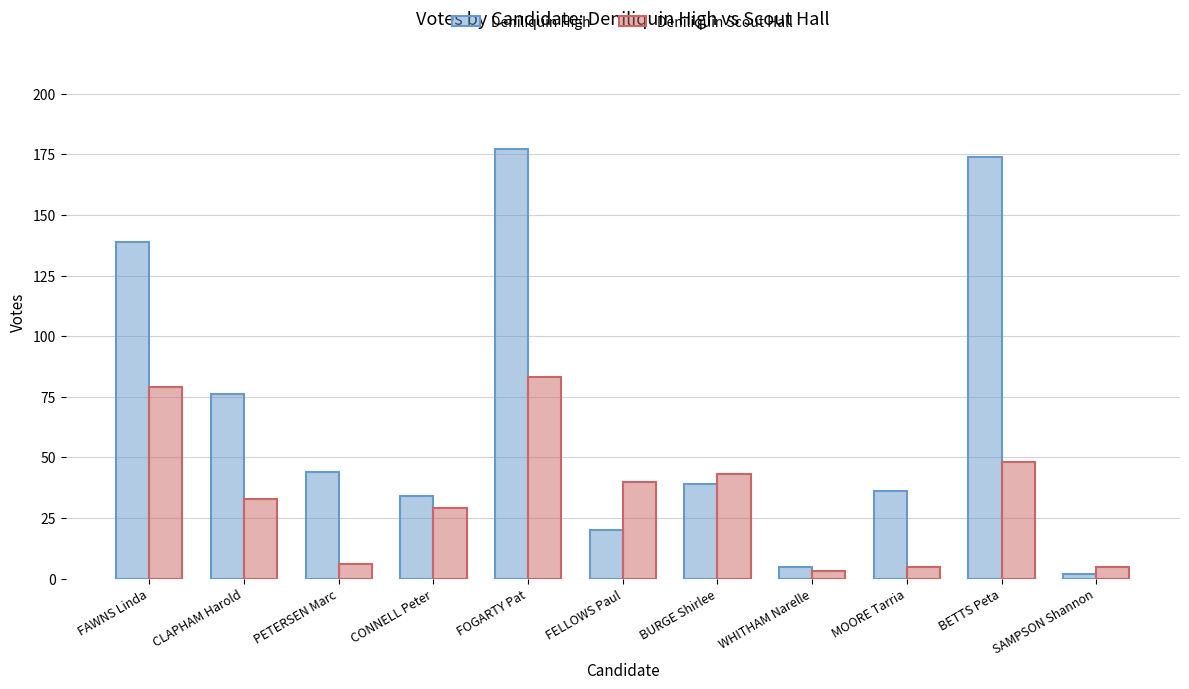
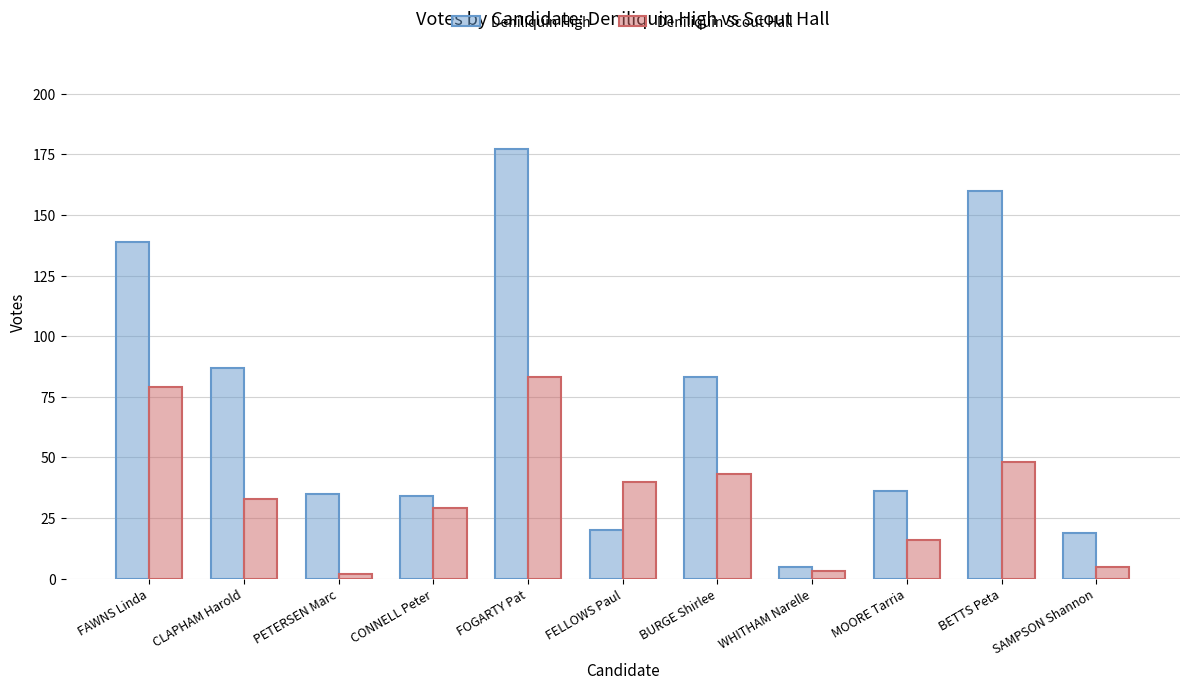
Deniliquin High, CLAPHAM Harold: 76 -> 87
Deniliquin High, PETERSEN Marc: 44 -> 35
Deniliquin Scout Hall, PETERSEN Marc: 6 -> 2
Deniliquin High, BURGE Shirlee: 39 -> 83
Deniliquin Scout Hall, MOORE Tarria: 5 -> 16
Deniliquin High, BETTS Peta: 174 -> 160
Deniliquin High, SAMPSON Shannon: 2 -> 19
